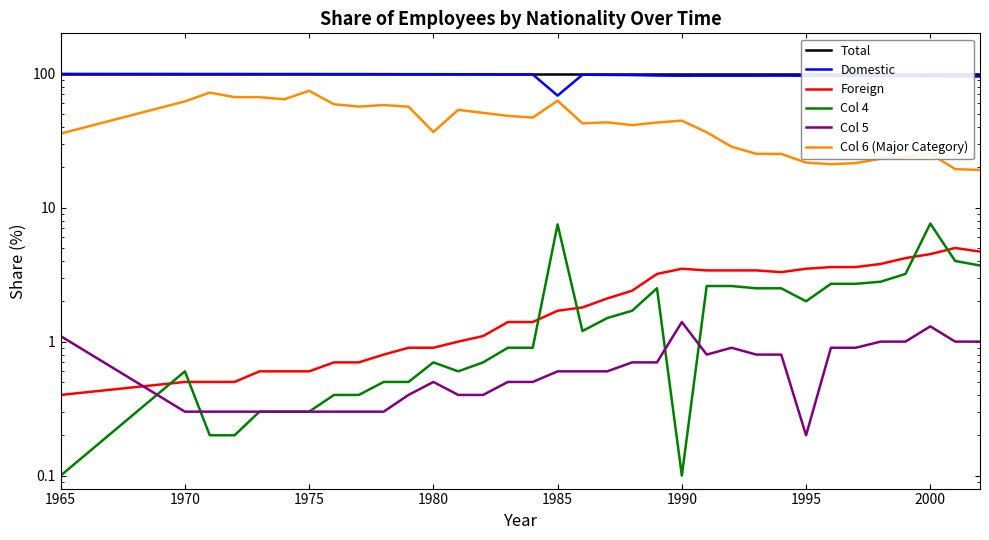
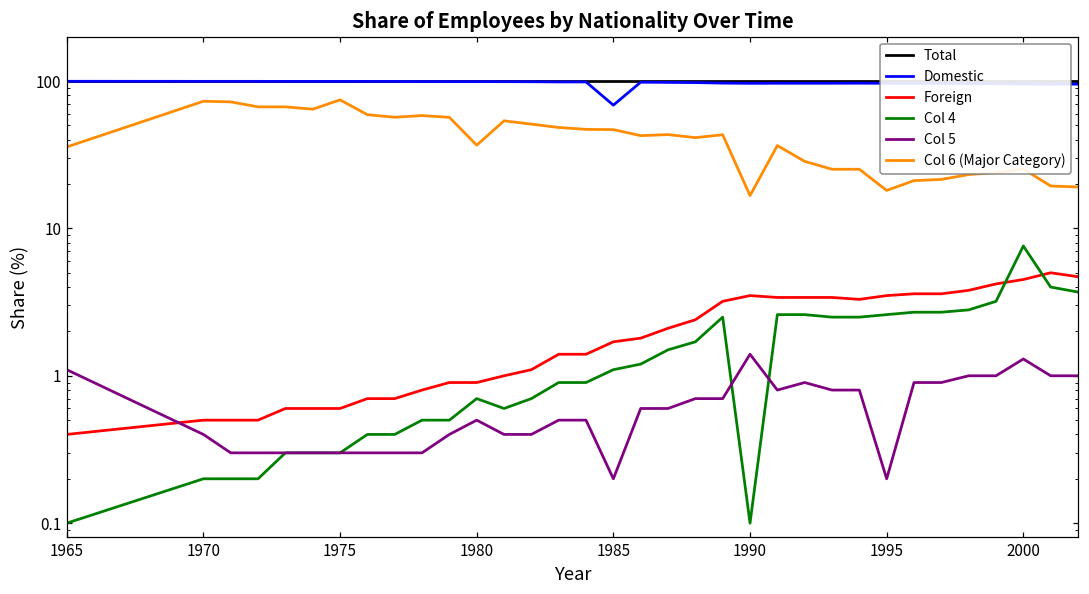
Col 4, 1970: 0.6 -> 0.2
Col 5, 1970: 0.3 -> 0.4
Col 6 (Major Category), 1970: 60 -> 70
Col 4, 1985: 8 -> 1.1
Col 5, 1985: 0.6 -> 0.2
Col 6 (Major Category), 1985: 60 -> 47
Col 6 (Major Category), 1990: 45 -> 17
Col 4, 1995: 2.0 -> 2.6
Col 6 (Major Category), 1995: 22 -> 18
